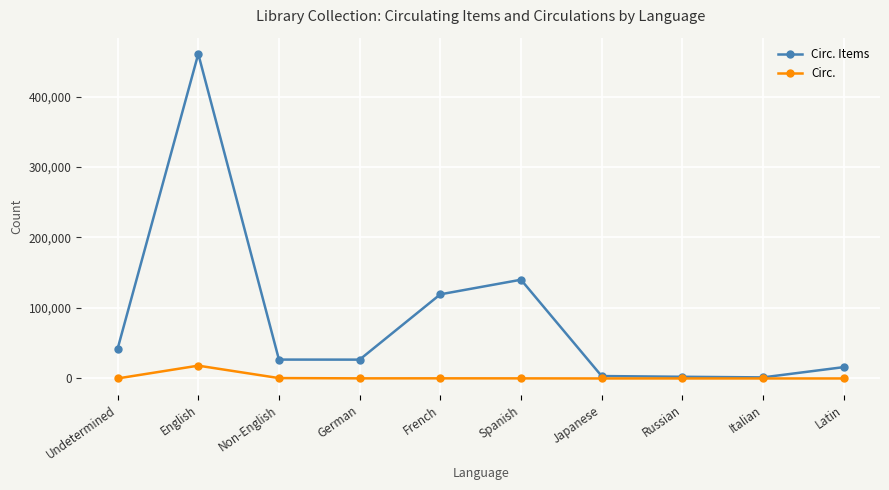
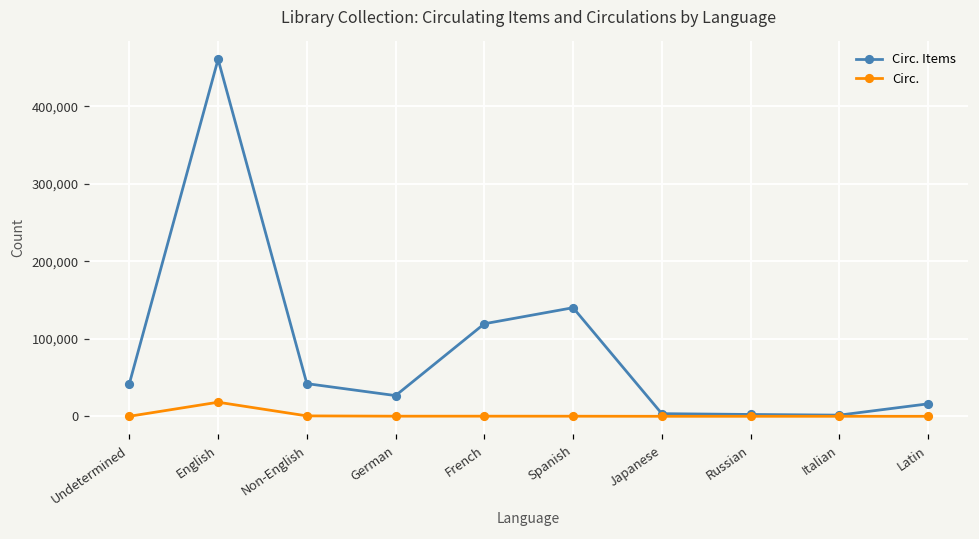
Circ. Items, Non-English: 30,000 -> 40,000
